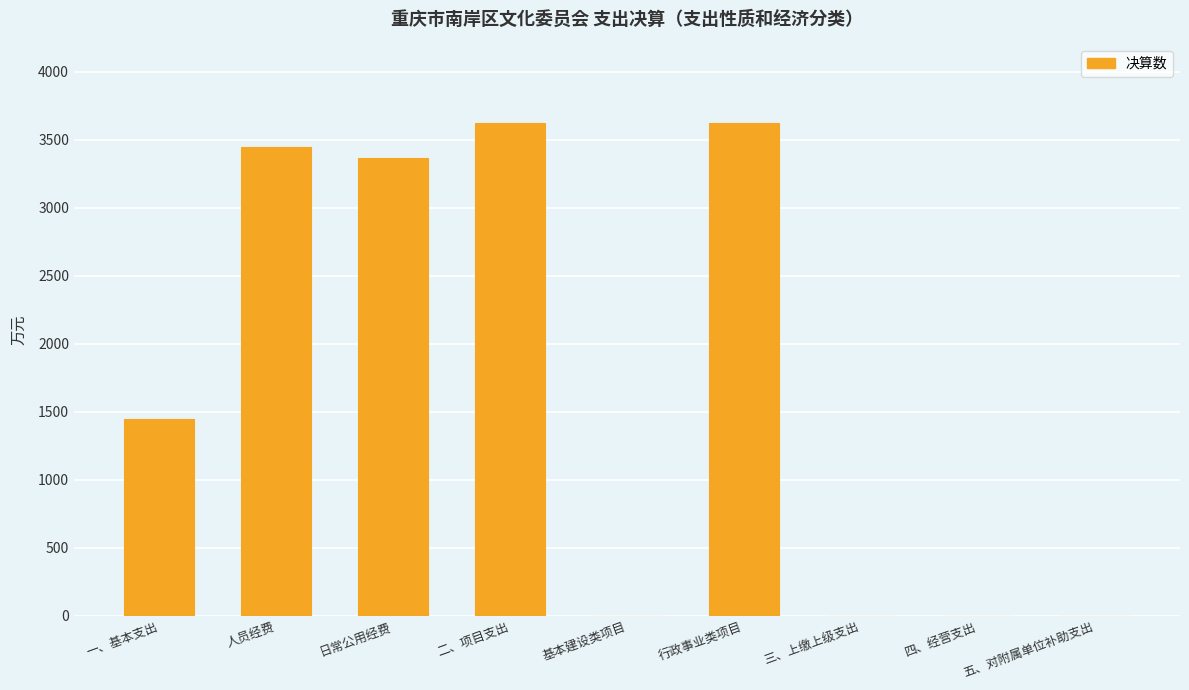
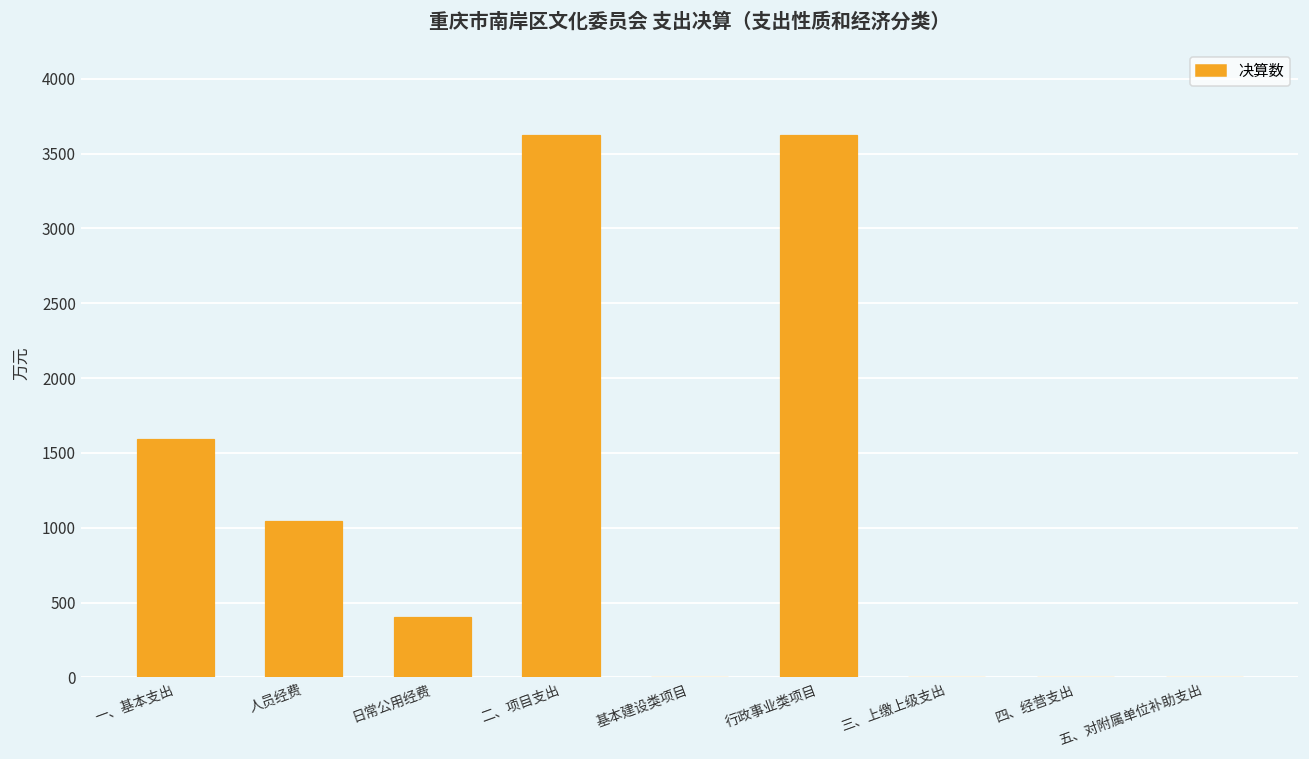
一、基本支出: 1450 -> 1590
人员经费: 3440 -> 1050
日常公用经费: 3370 -> 400
